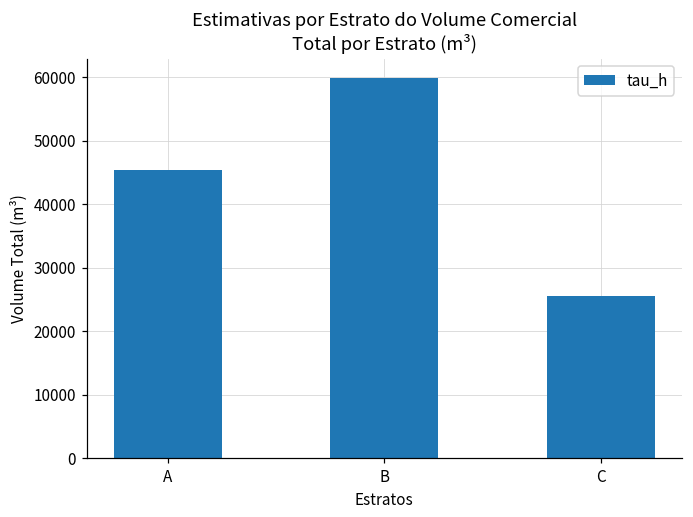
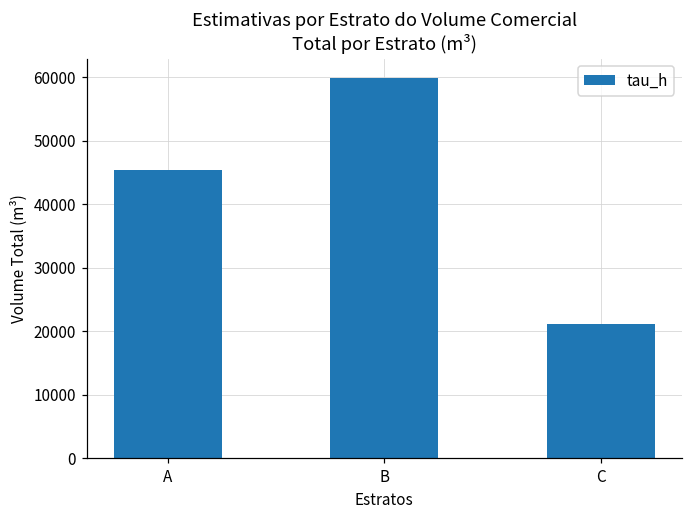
C: 26000 -> 21000
